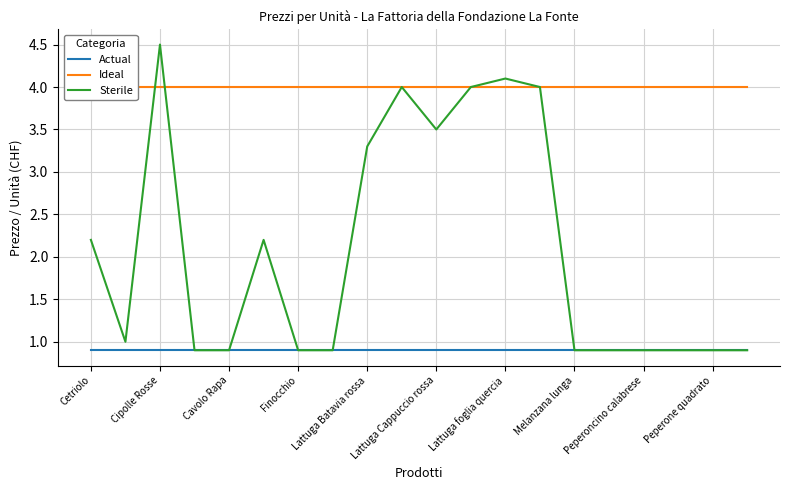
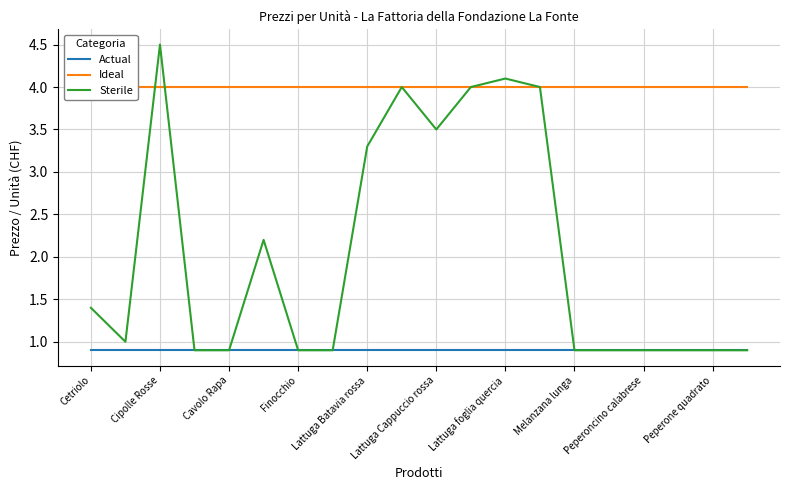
Sterile, Cetriolo: 2.2 -> 1.4
